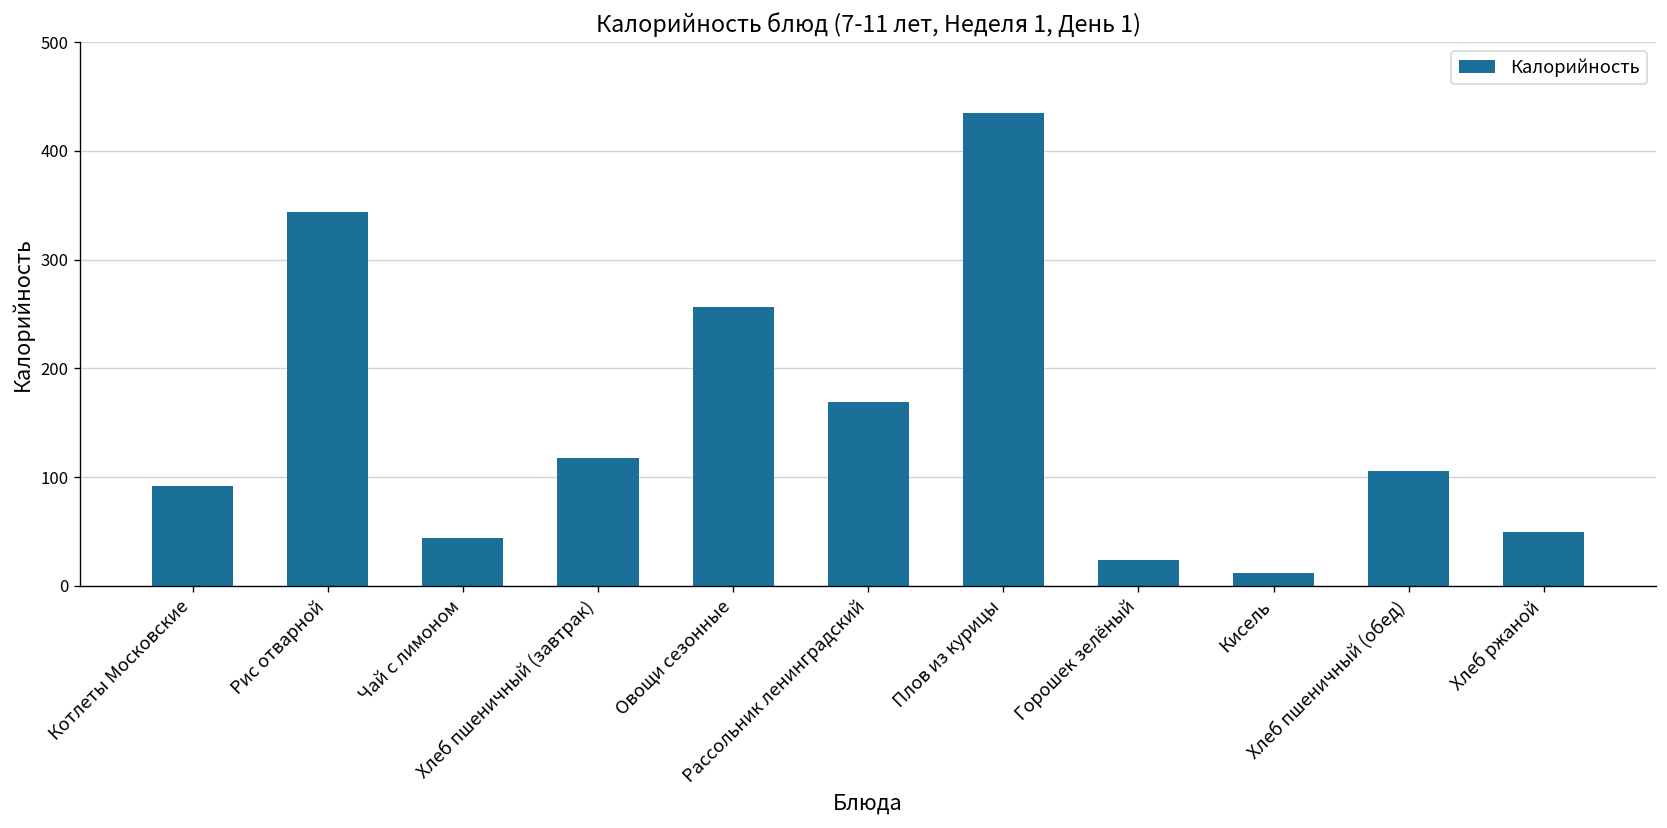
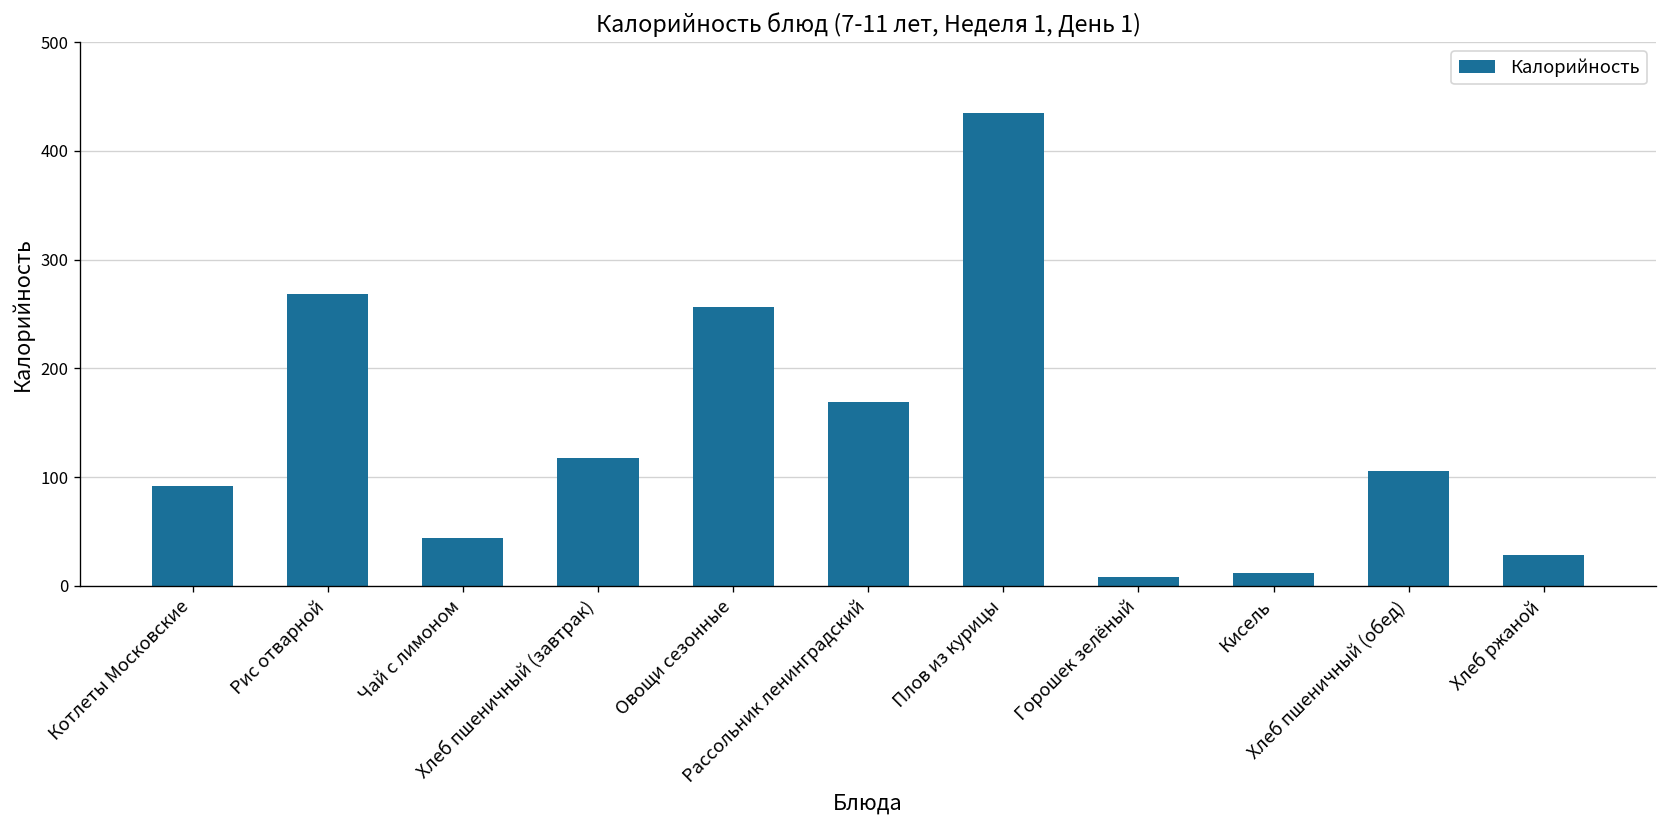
Рис отварной: 340 -> 270
Горошек зелёный: 20 -> 10
Хлеб ржаной: 50 -> 30
